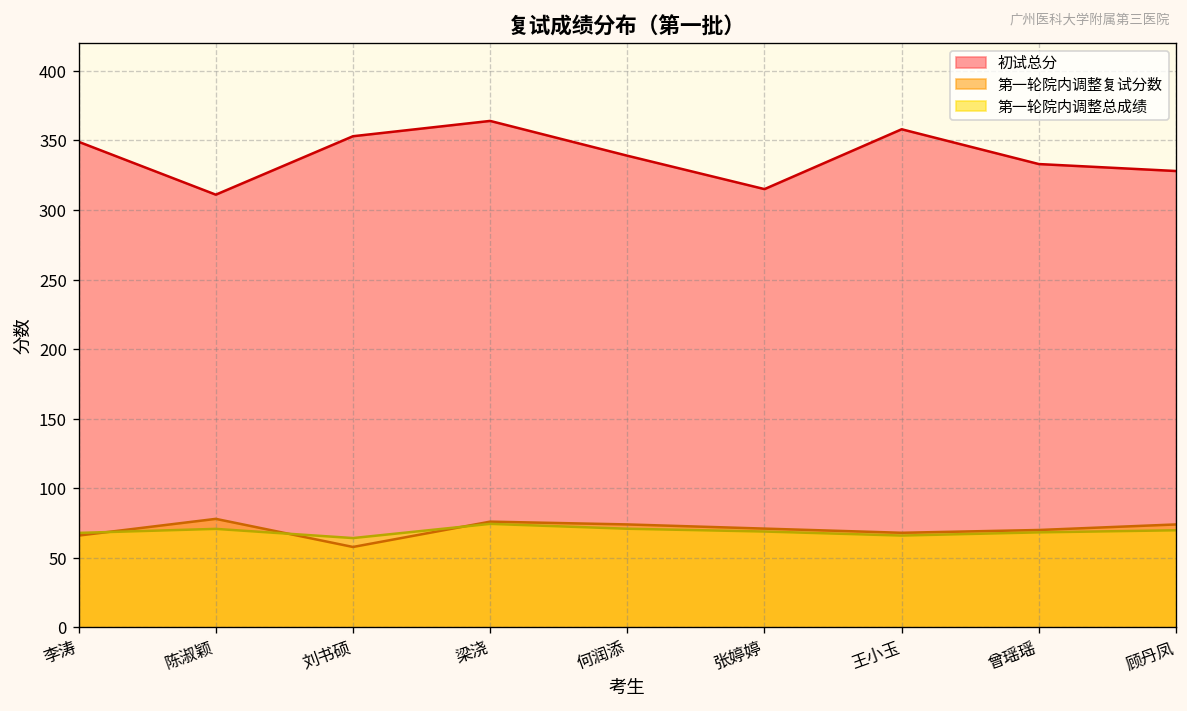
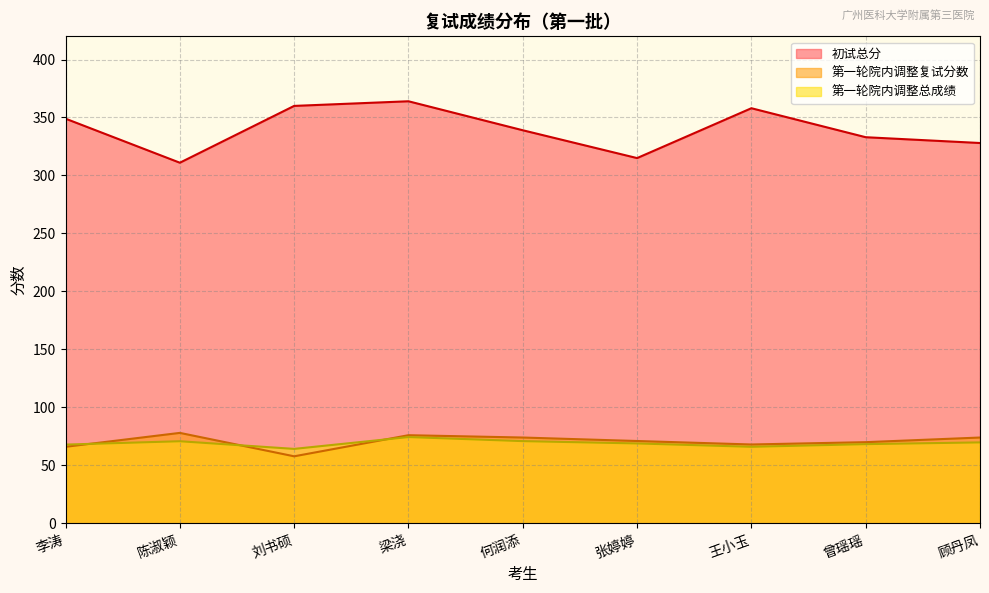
初试总分, 刘书硕: 353 -> 360
